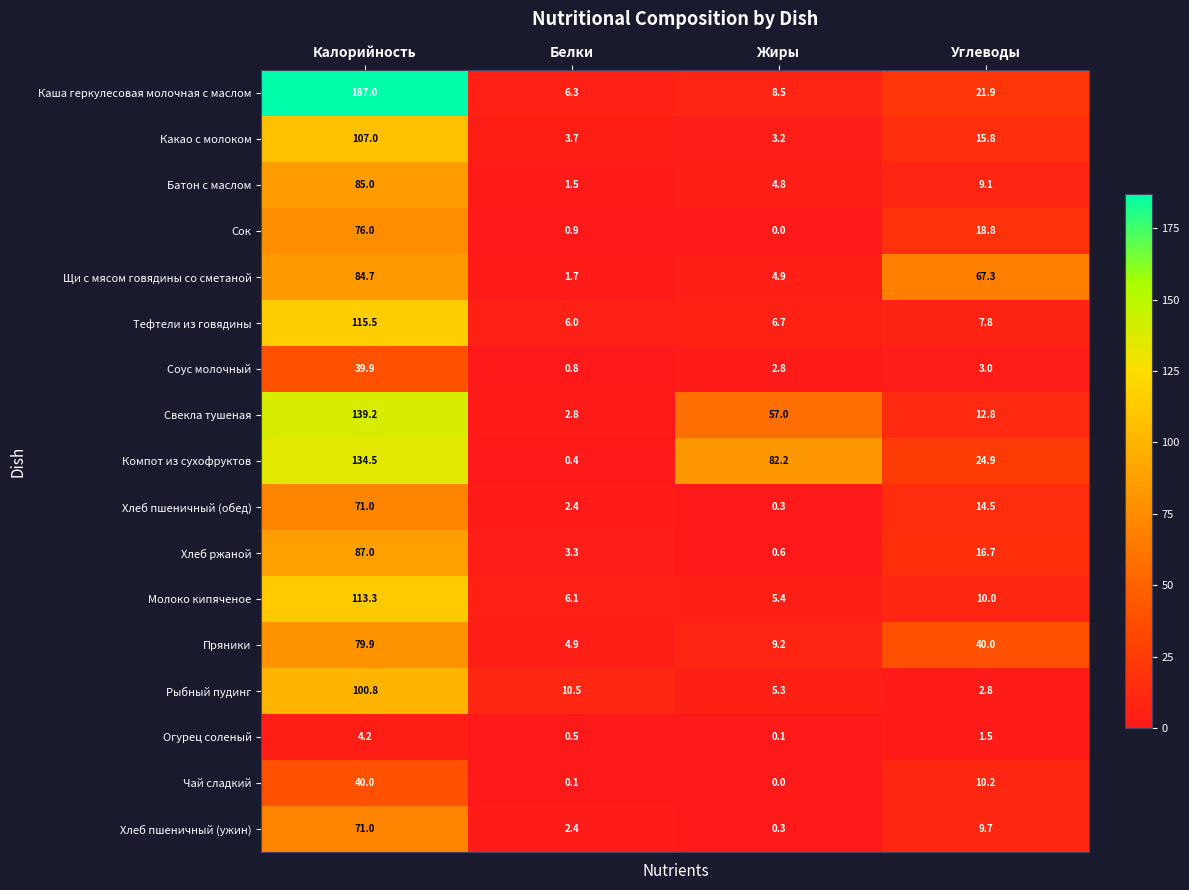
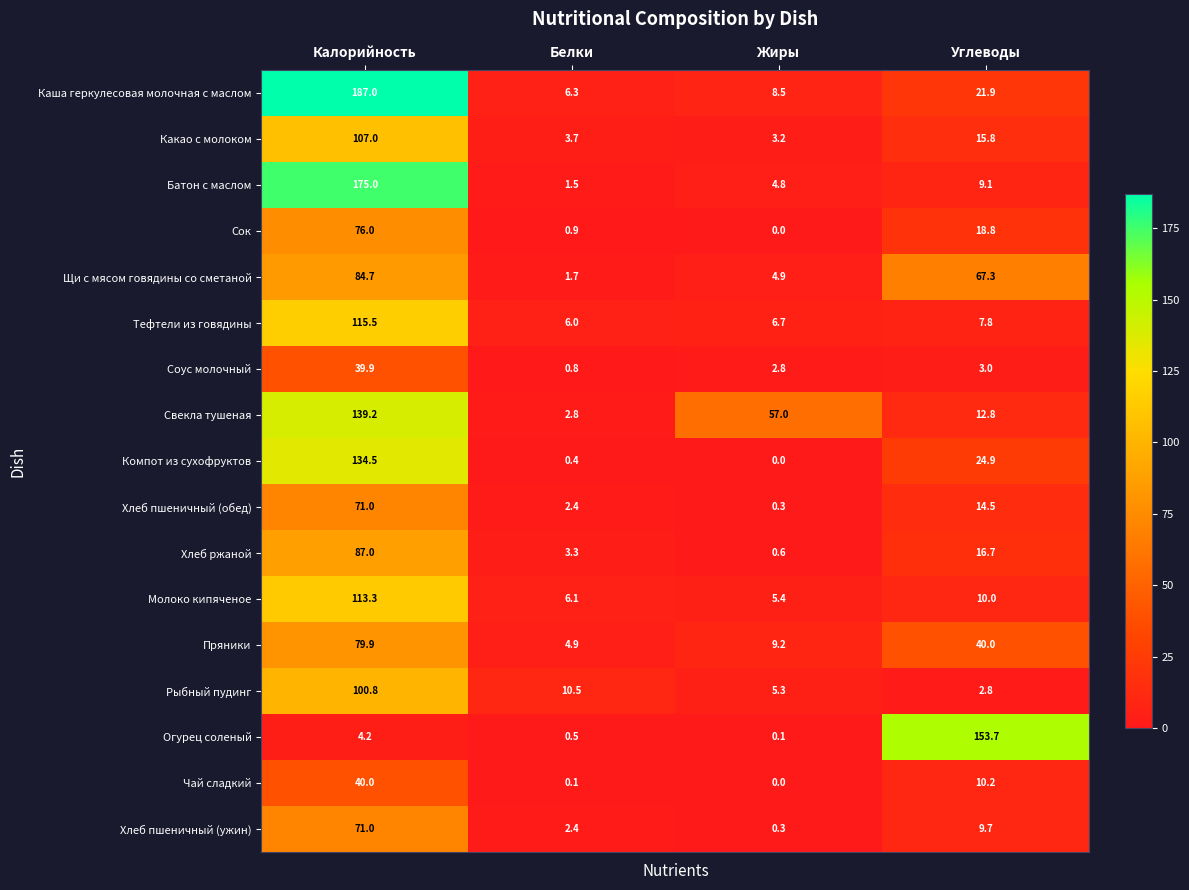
Батон с маслом, Калорийность: 85.0 -> 175.0
Компот из сухофруктов, Жиры: 82.2 -> 0.0
Огурец соленый, Углеводы: 1.5 -> 153.7
